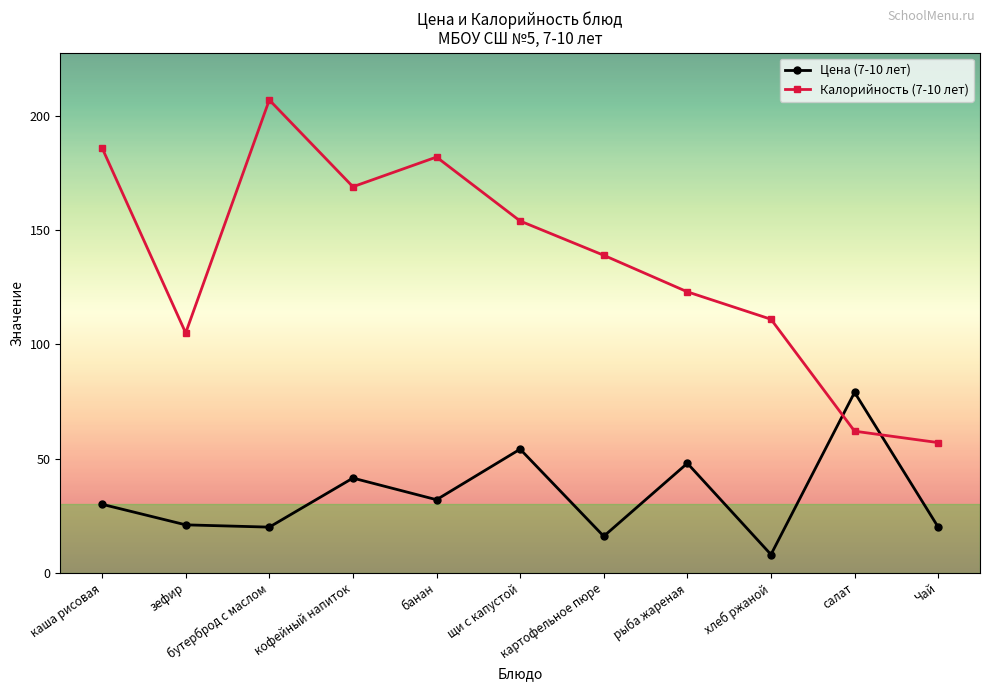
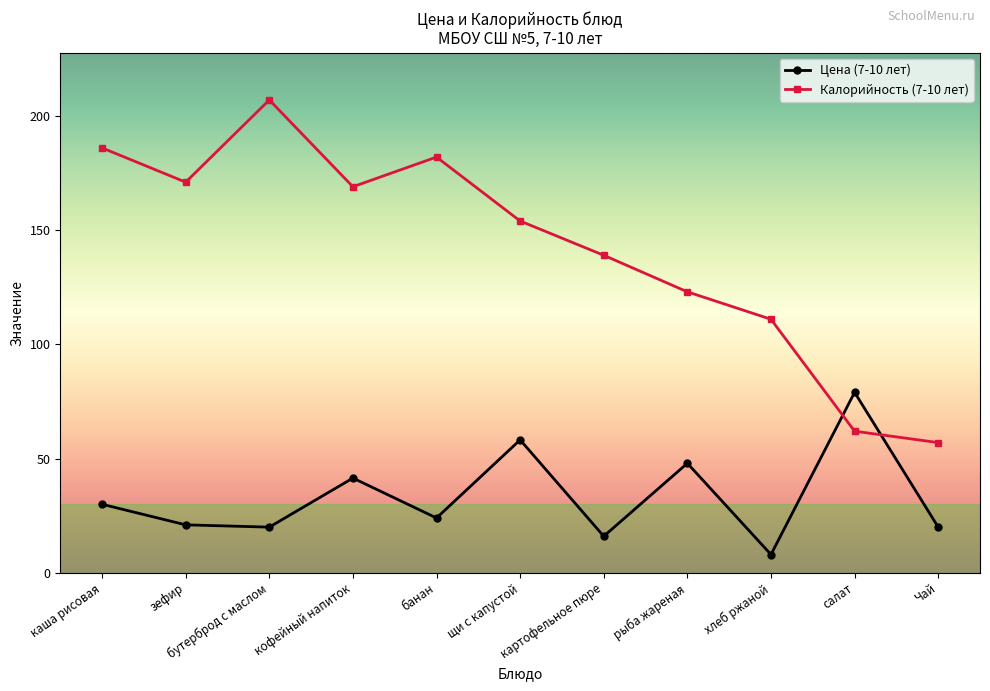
Калорийность (7-10 лет), зефир: 105 -> 171
Цена (7-10 лет), банан: 32 -> 24
Цена (7-10 лет), щи с капустой: 54 -> 58
